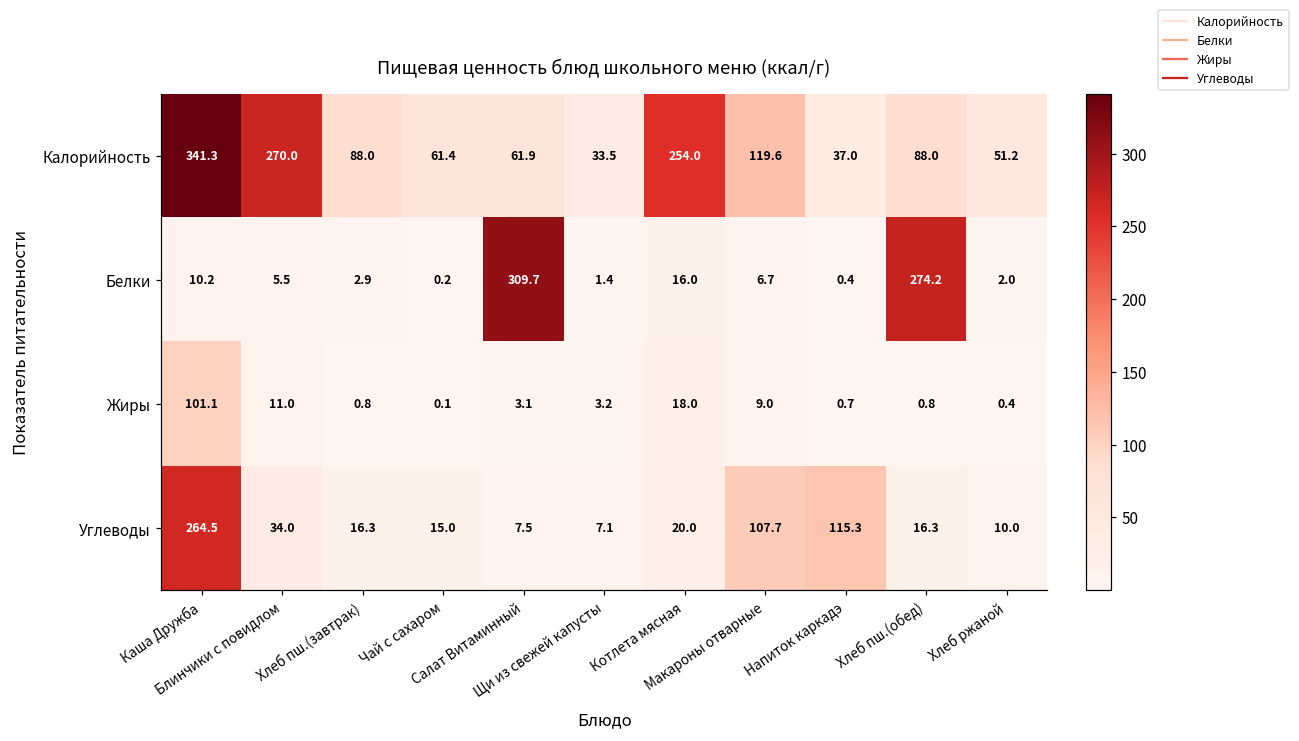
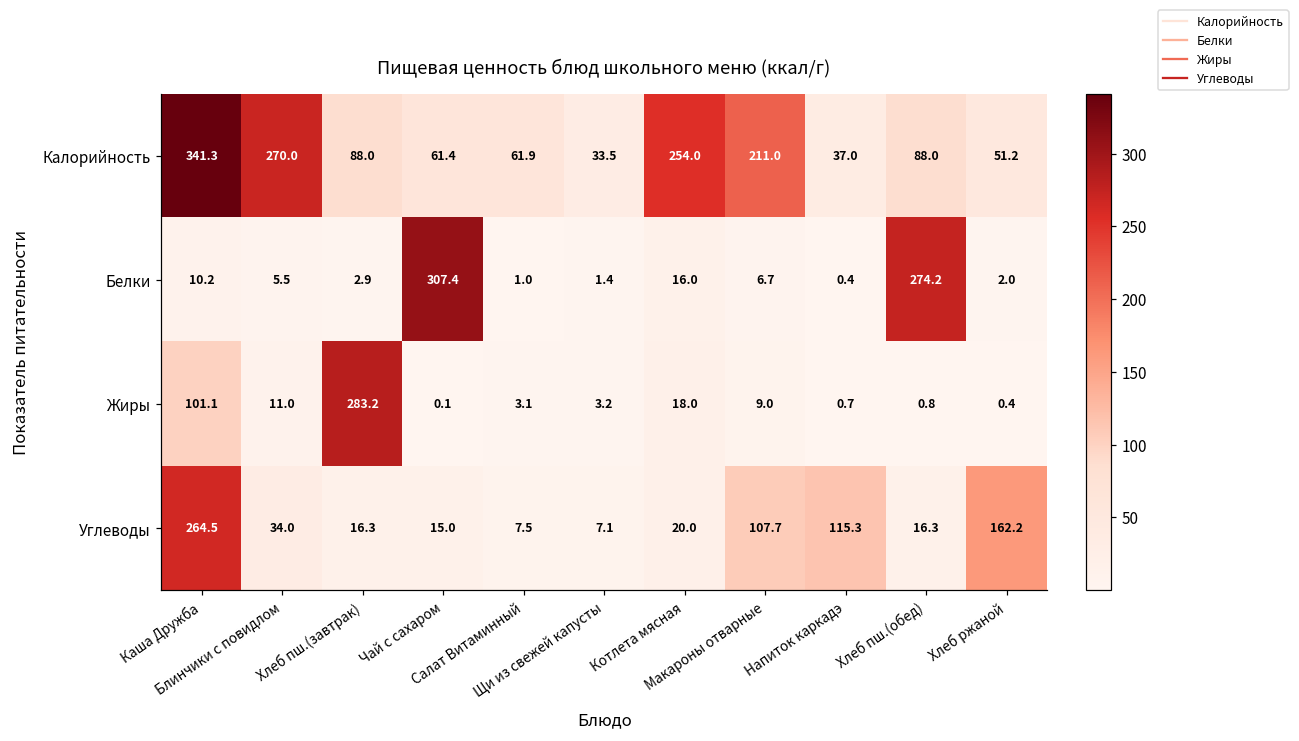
Калорийность, Макароны отварные: 119.6 -> 211.0
Белки, Чай с сахаром: 0.2 -> 307.4
Белки, Салат Витаминный: 309.7 -> 1.0
Жиры, Хлеб пш.(завтрак): 0.8 -> 283.2
Углеводы, Хлеб ржаной: 10.0 -> 162.2
